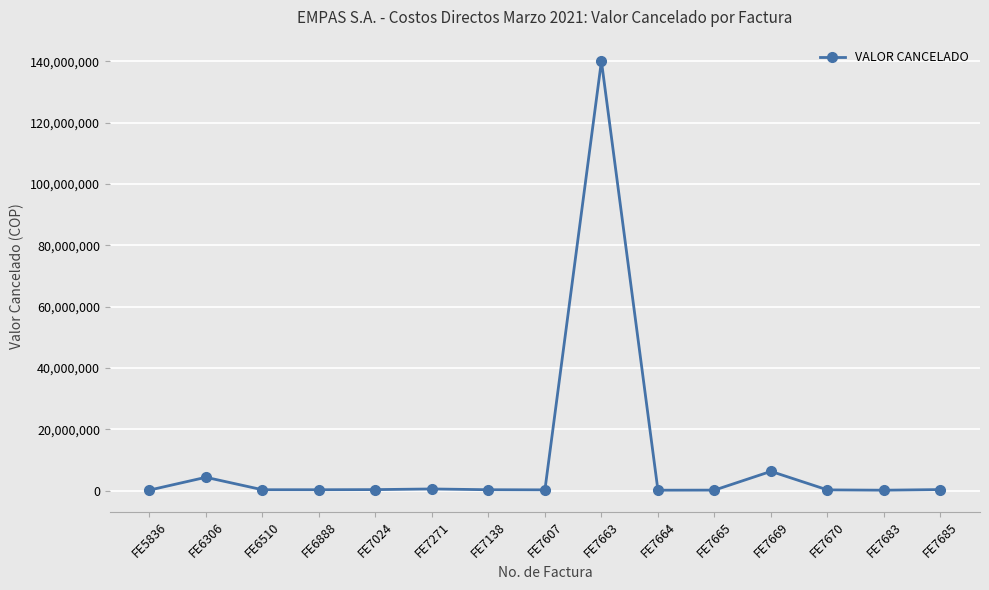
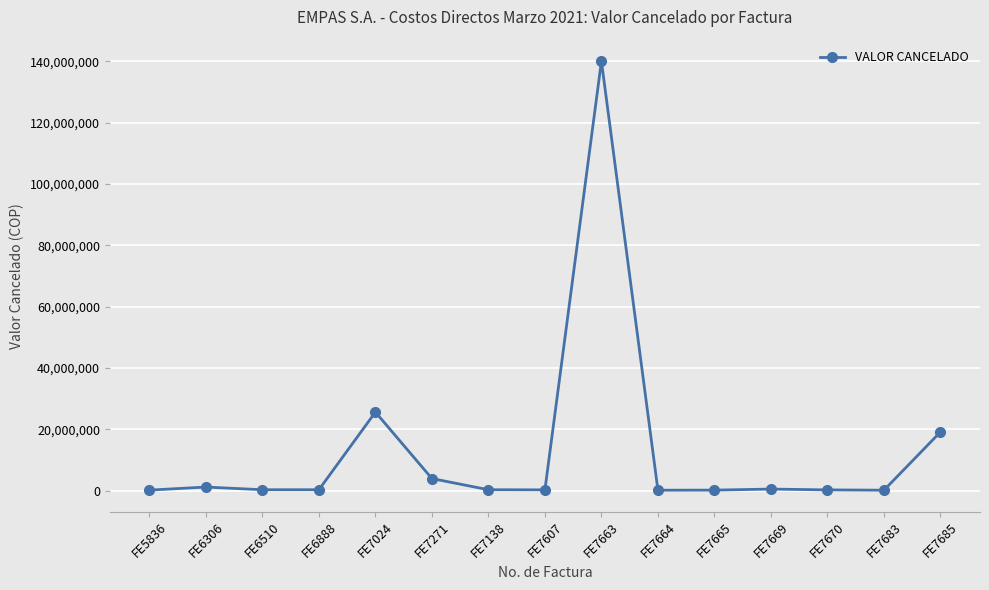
FE6306: 4,000,000 -> 1,000,000
FE7024: 0 -> 26,000,000
FE7271: 1,000,000 -> 4,000,000
FE7669: 6,000,000 -> 0
FE7685: 0 -> 19,000,000
